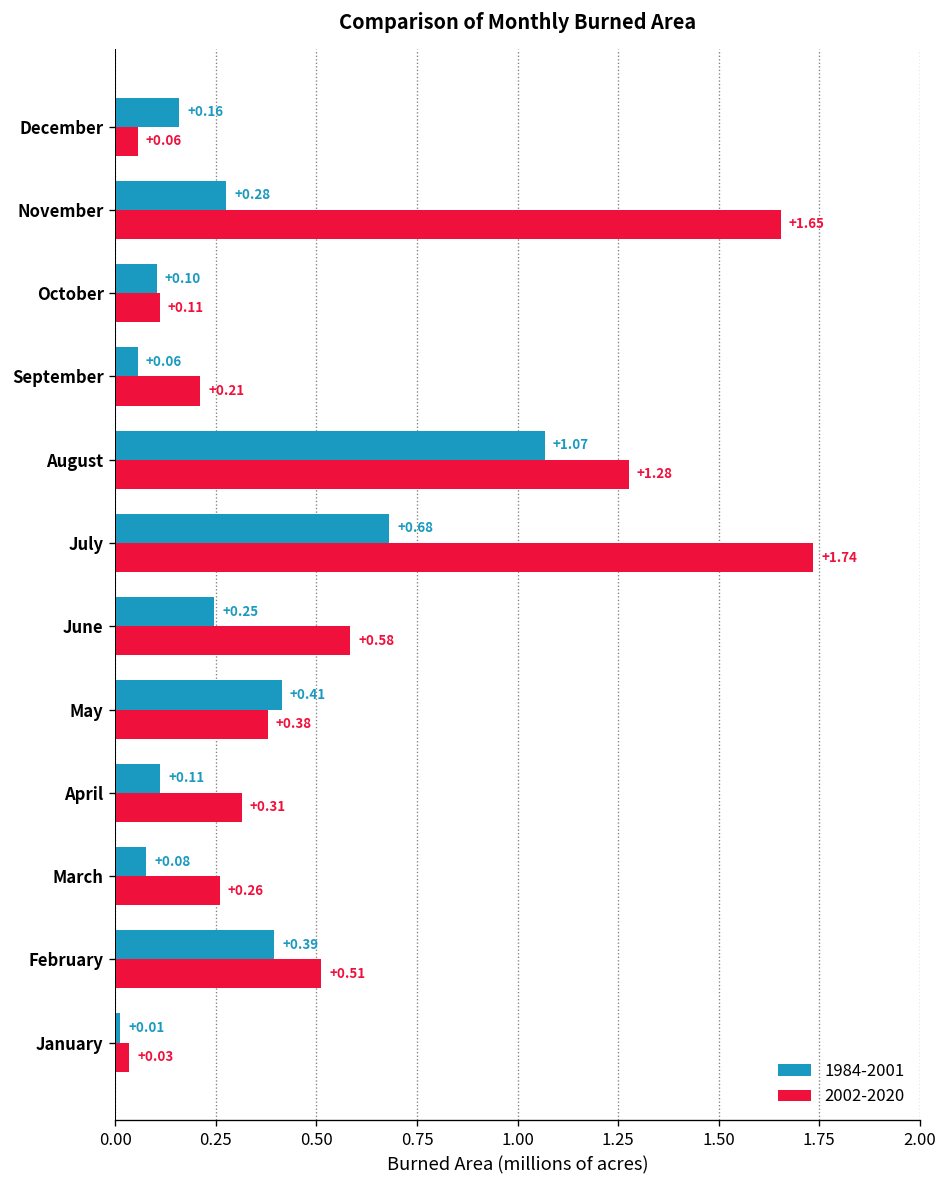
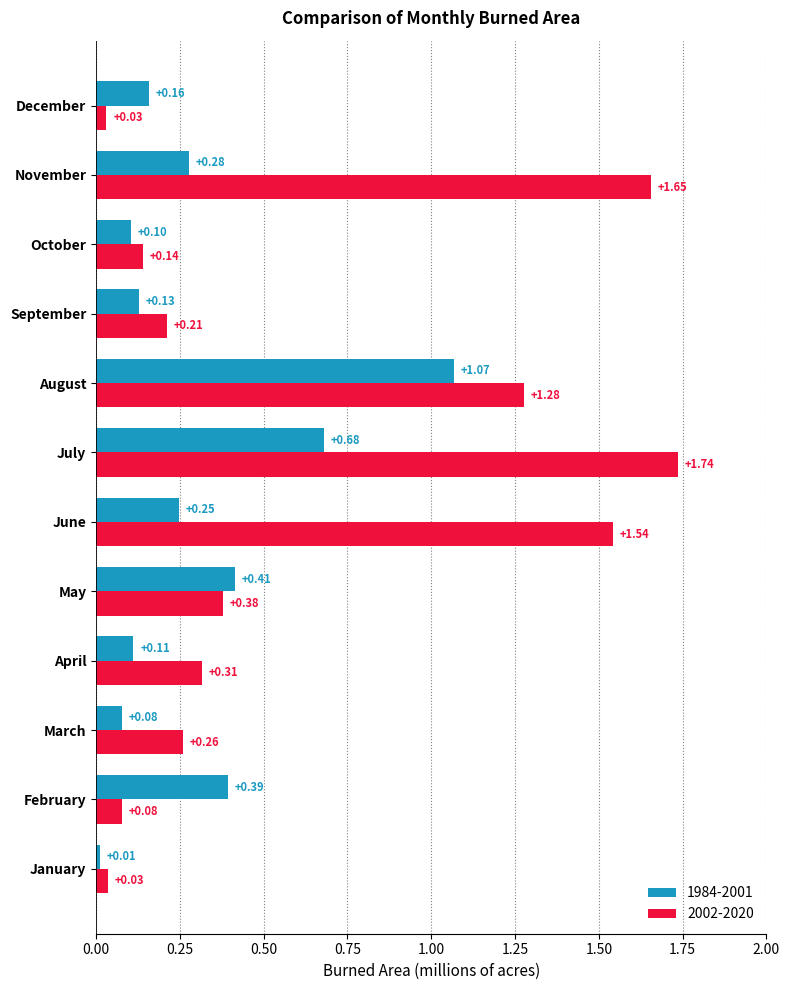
2002-2020, December: +0.06 -> +0.03
2002-2020, October: +0.11 -> +0.14
1984-2001, September: +0.06 -> +0.13
2002-2020, June: +0.58 -> +1.54
2002-2020, February: +0.51 -> +0.08
